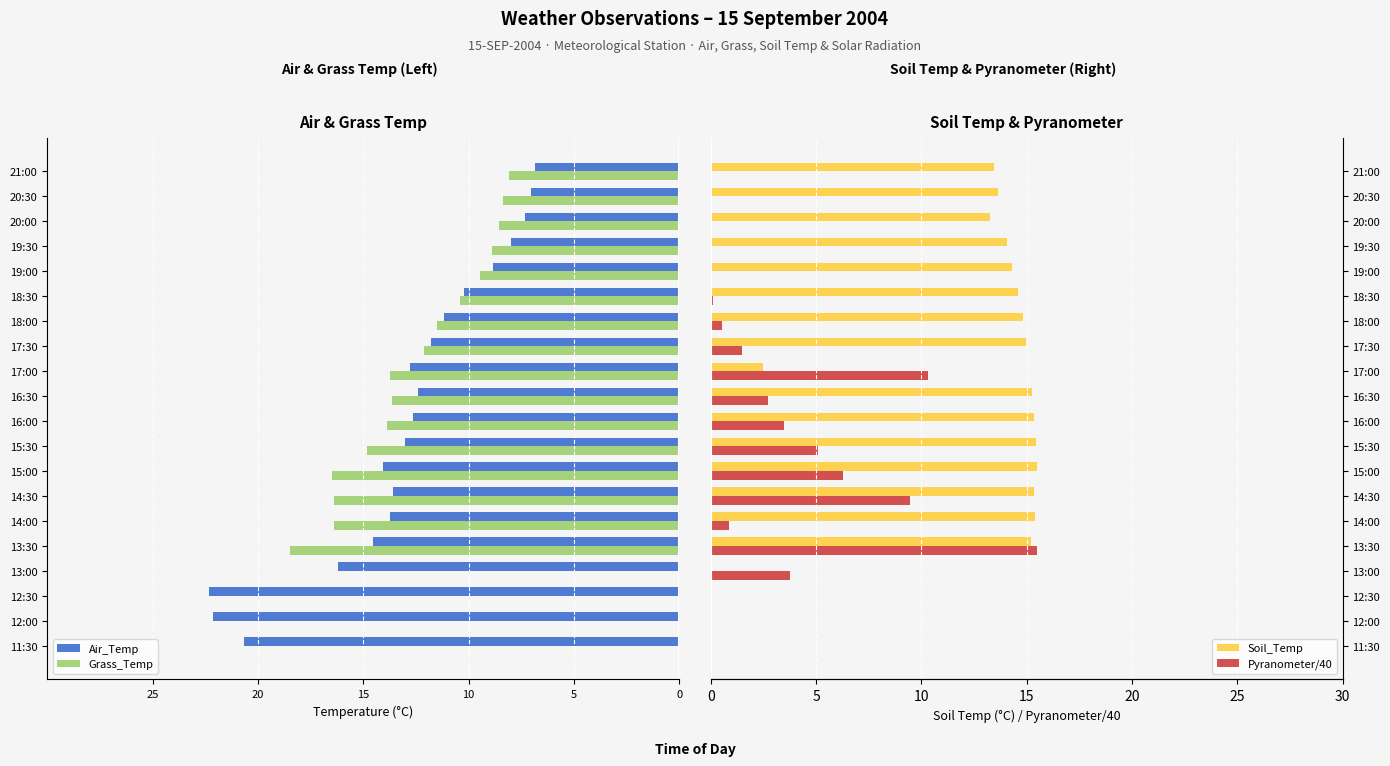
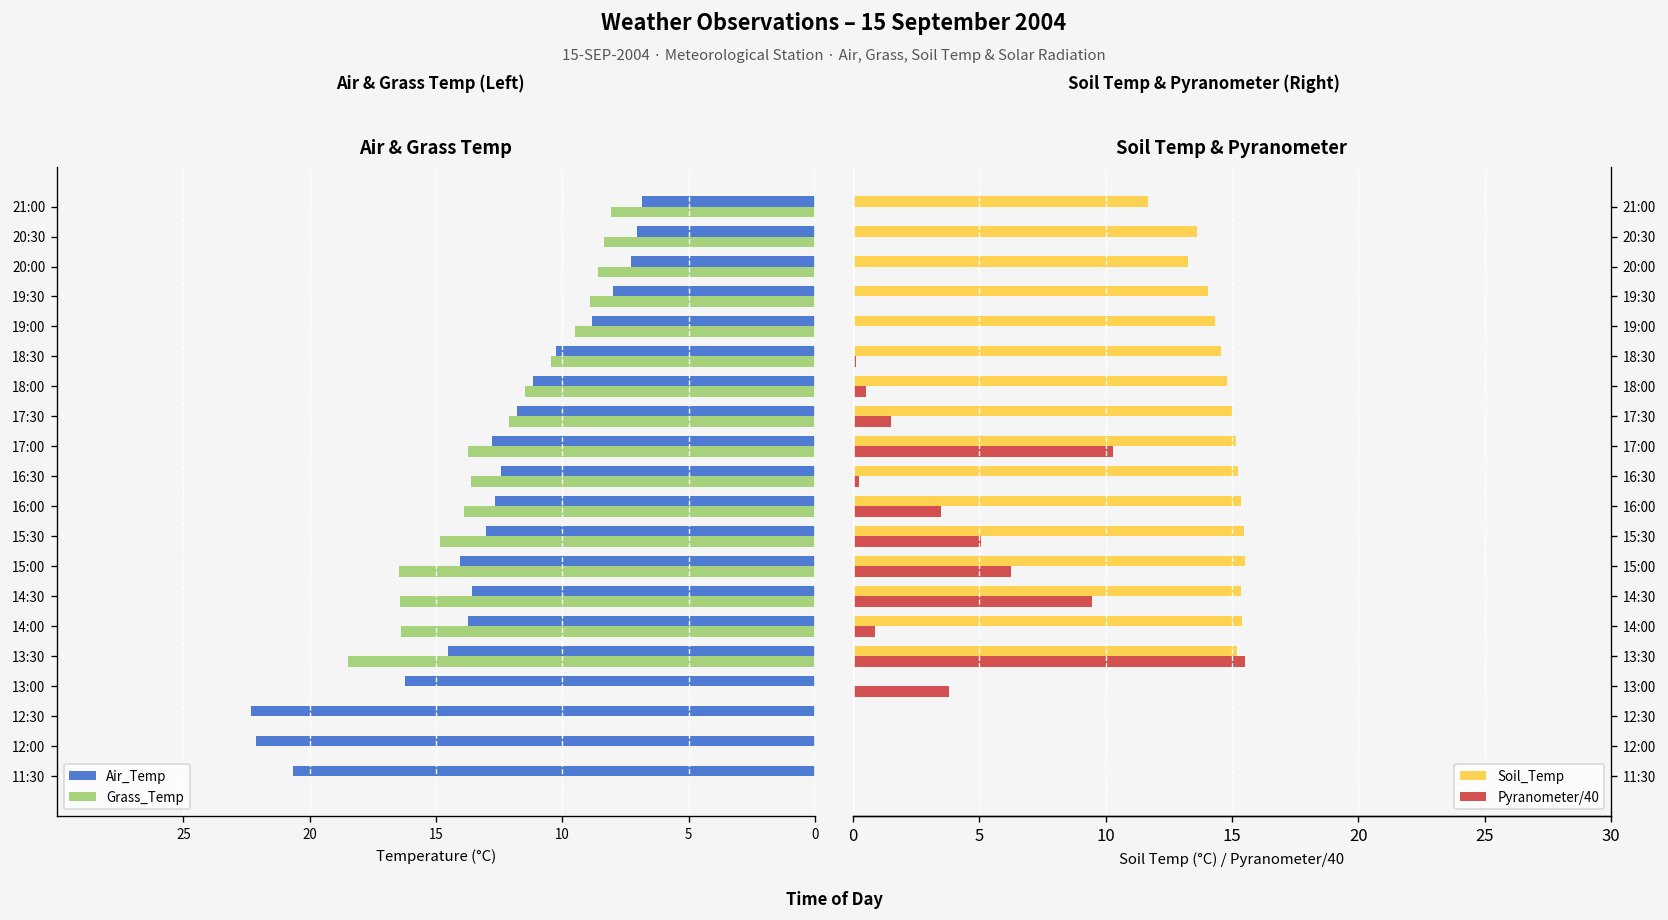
Soil Temp & Pyranometer, Soil_Temp, 21:00: 13.4 -> 11.7
Soil Temp & Pyranometer, Soil_Temp, 17:00: 2.5 -> 15.2
Soil Temp & Pyranometer, Pyranometer/40, 16:30: 2.7 -> 0.2
